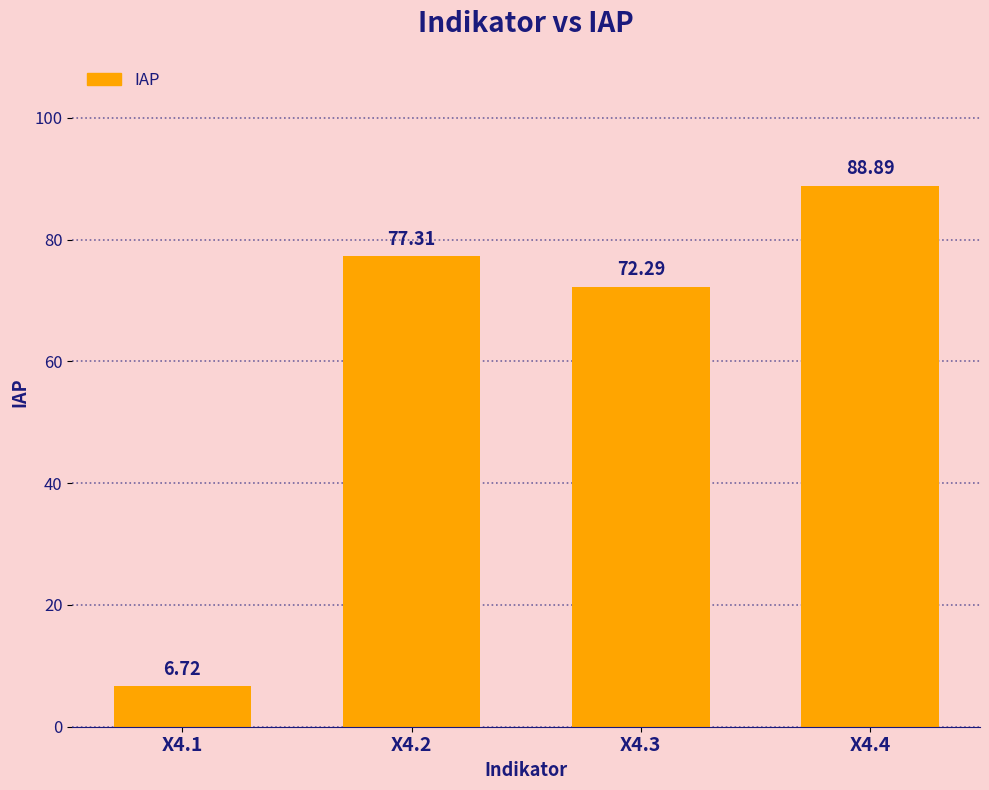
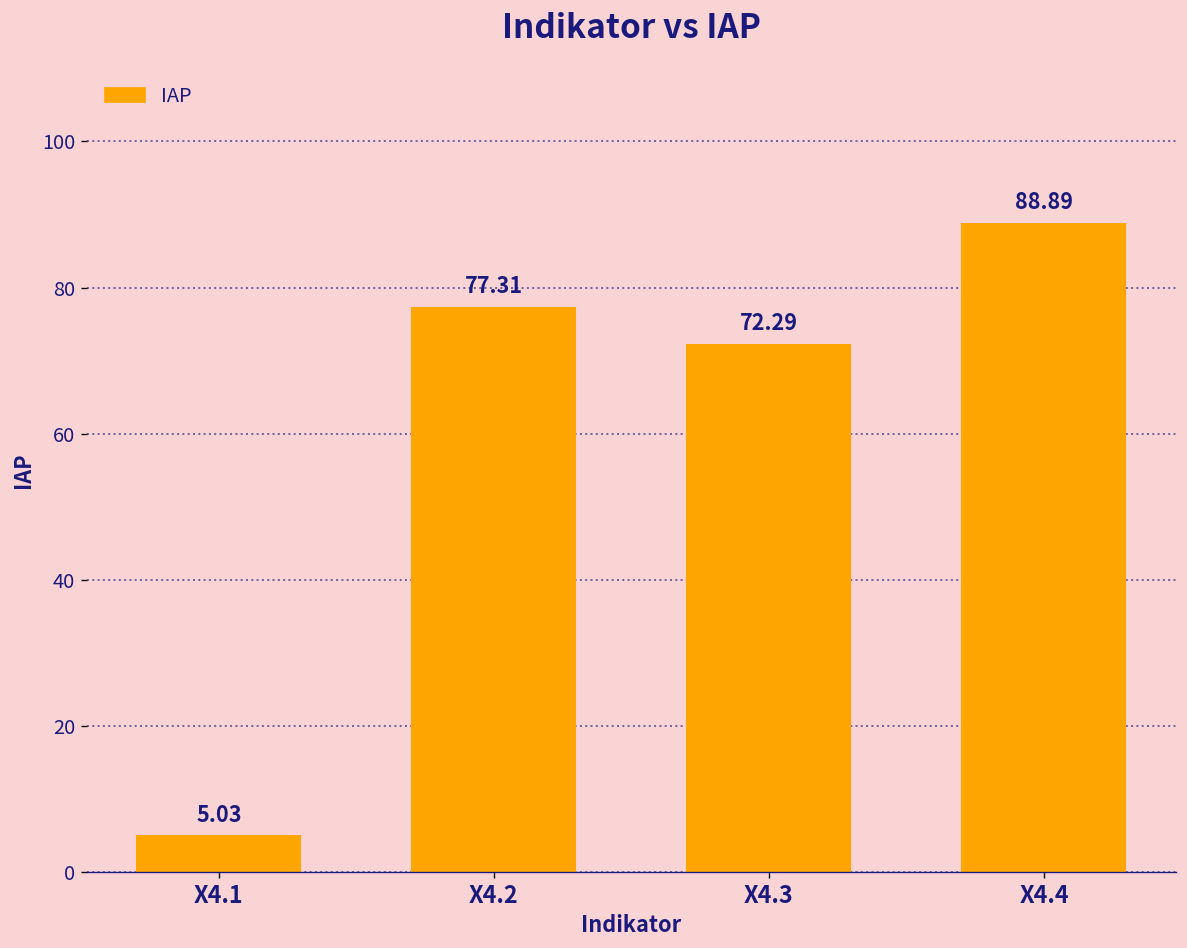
X4.1: 6.72 -> 5.03
